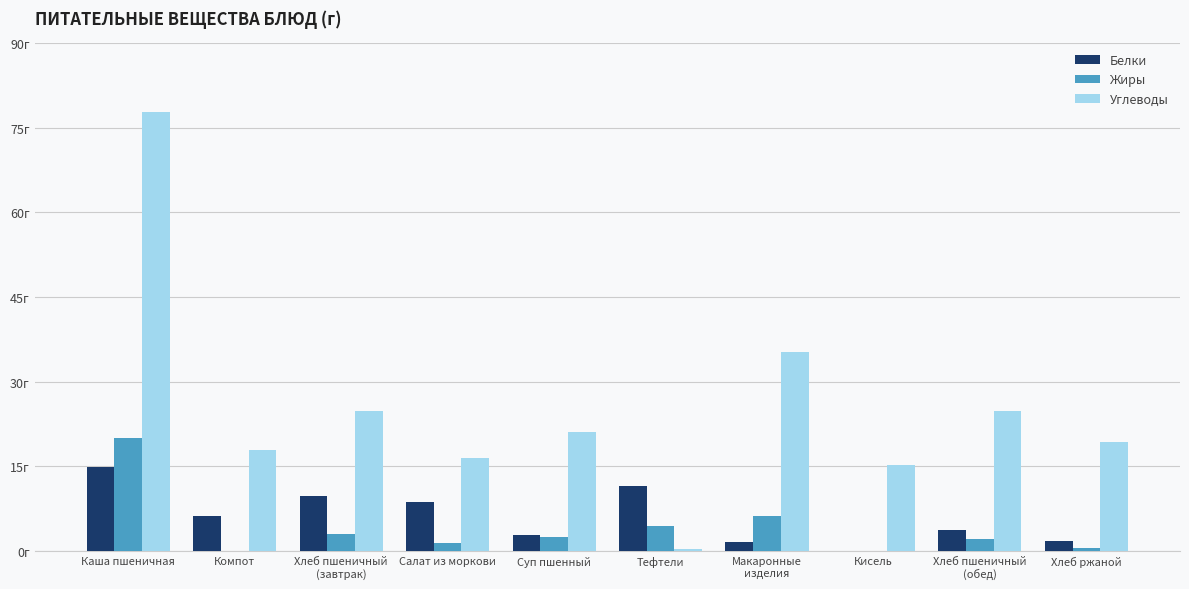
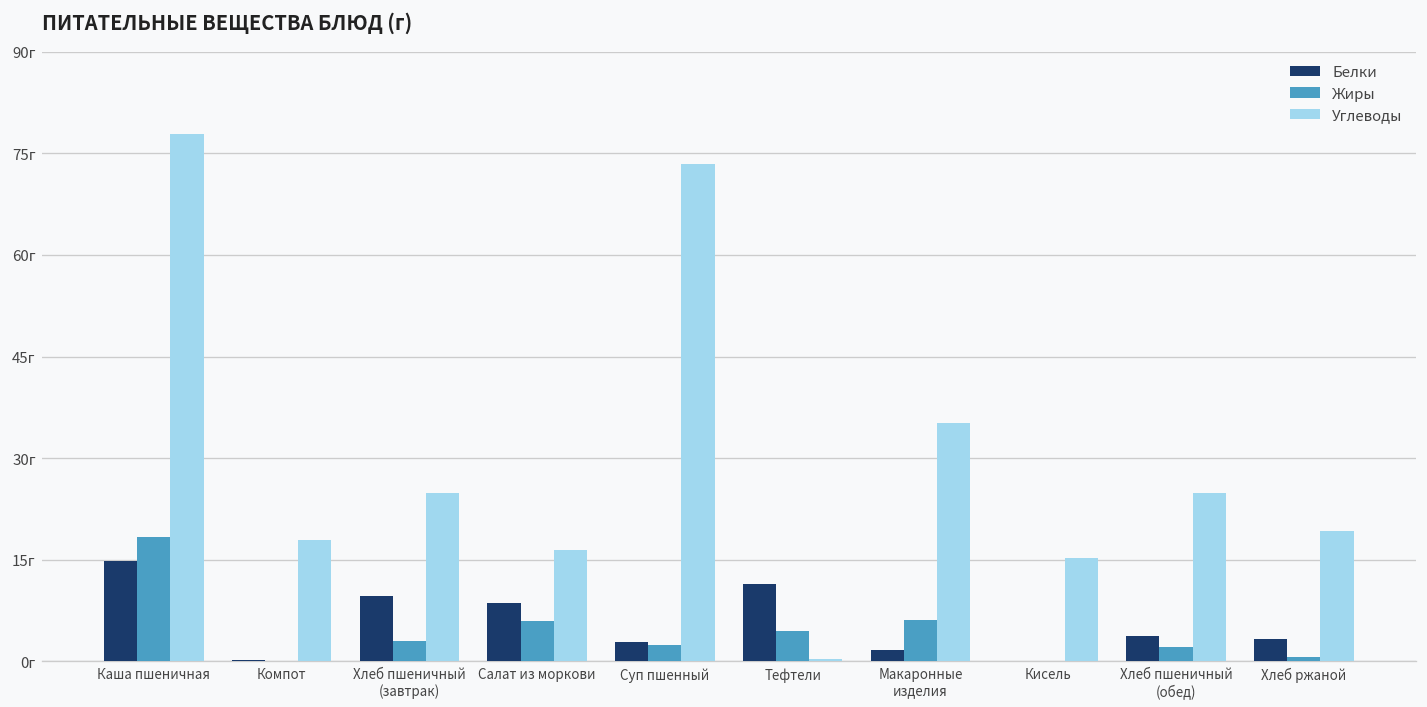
Жиры, Каша пшеничная: 20г -> 18г
Белки, Компот: 6г -> 0г
Жиры, Салат из моркови: 2г -> 6г
Углеводы, Суп пшенный: 21г -> 73г
Белки, Хлеб ржаной: 2г -> 3г
